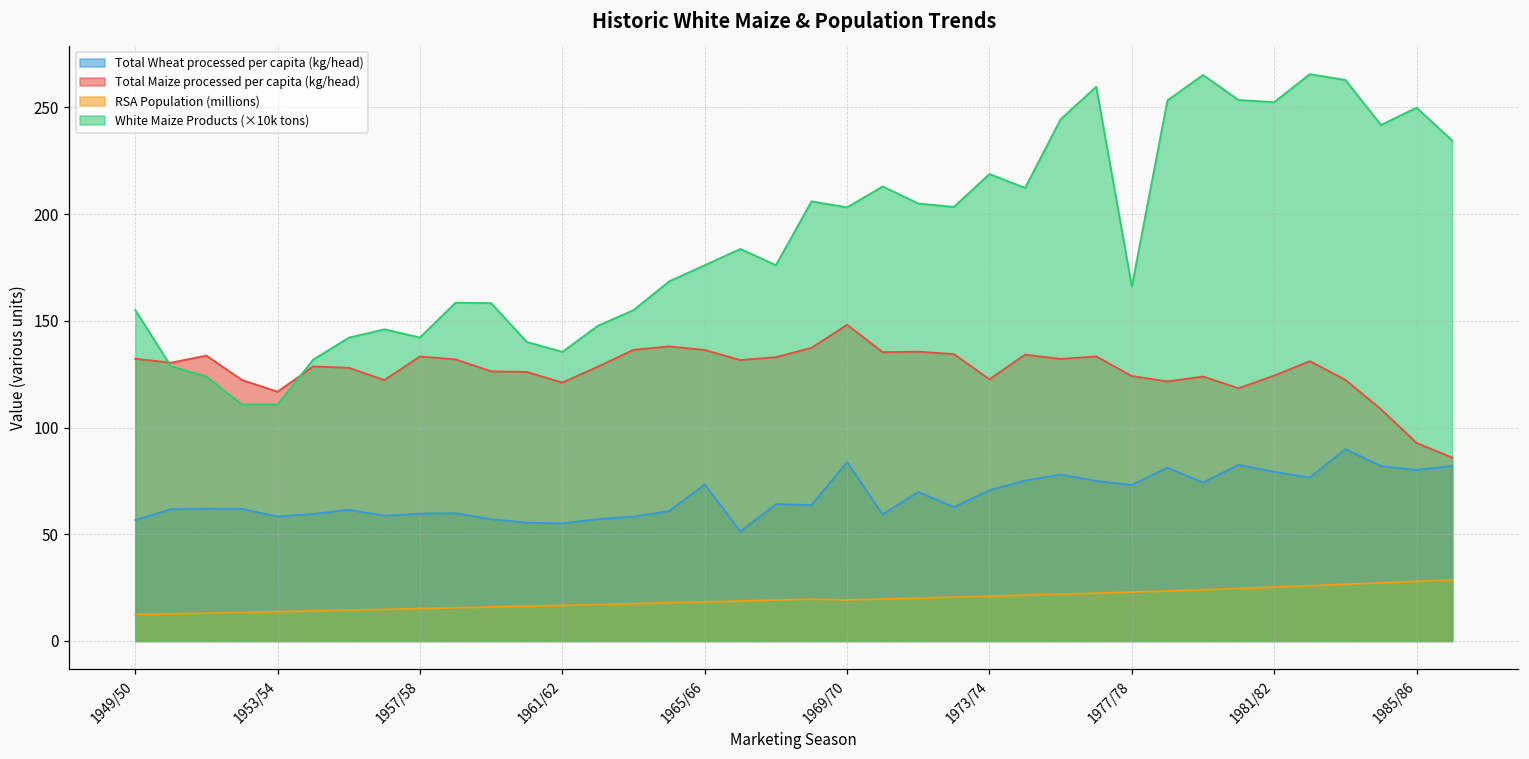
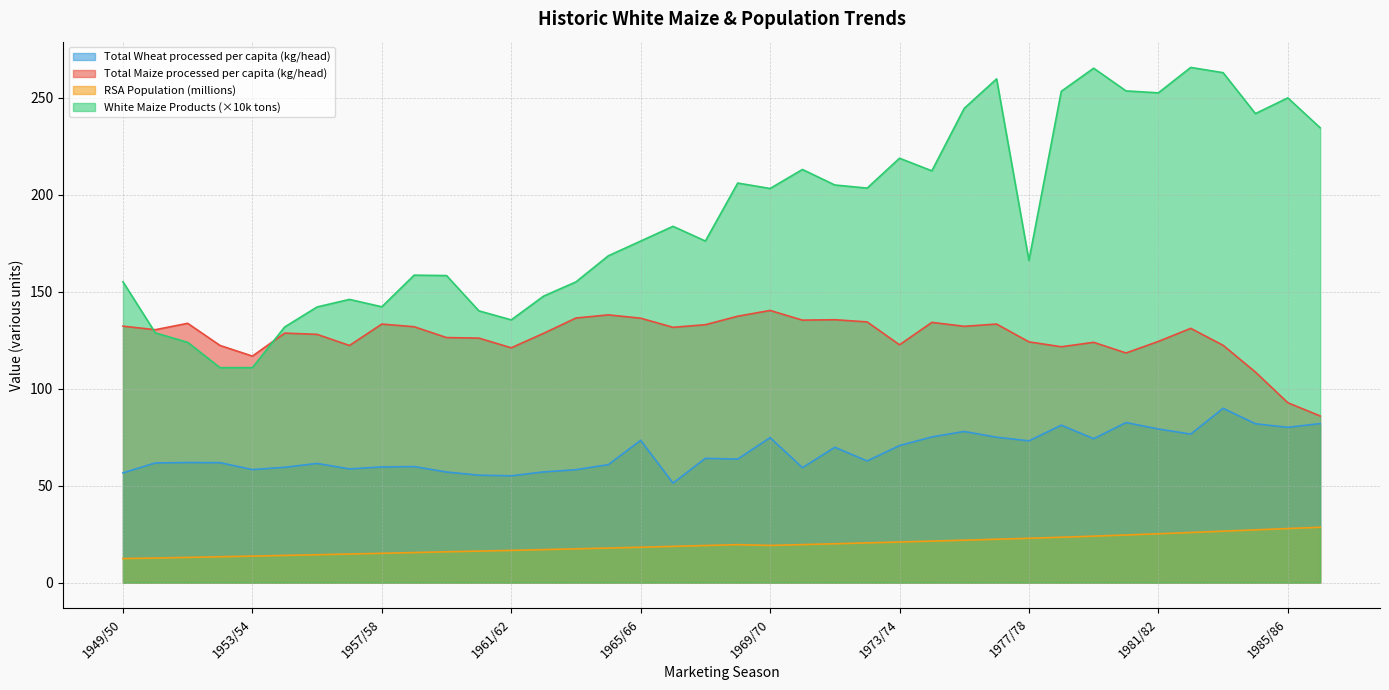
Total Wheat processed per capita (kg/head), 1969/70: 84 -> 75
Total Maize processed per capita (kg/head), 1969/70: 148 -> 140
